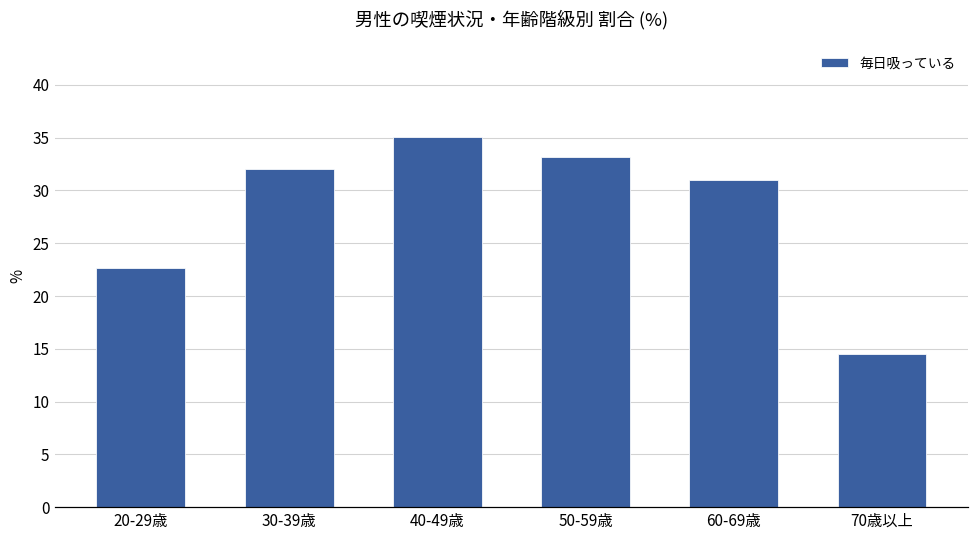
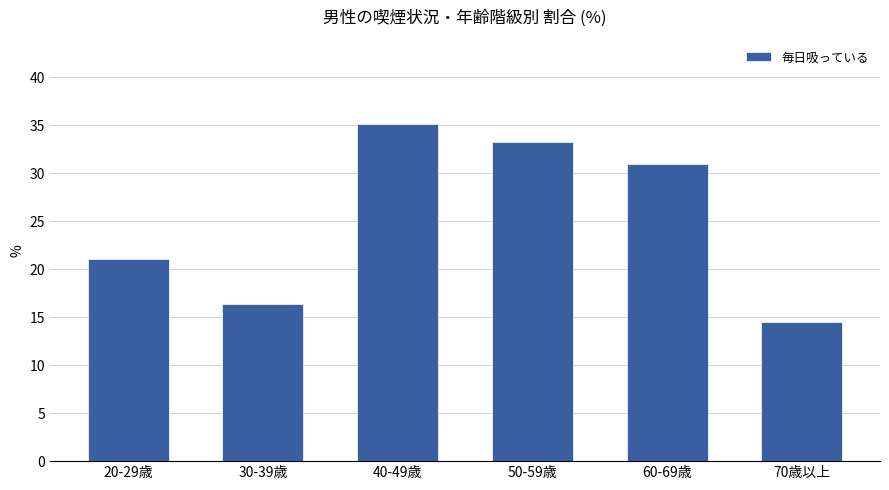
20-29歳: 23 -> 21
30-39歳: 32 -> 16
